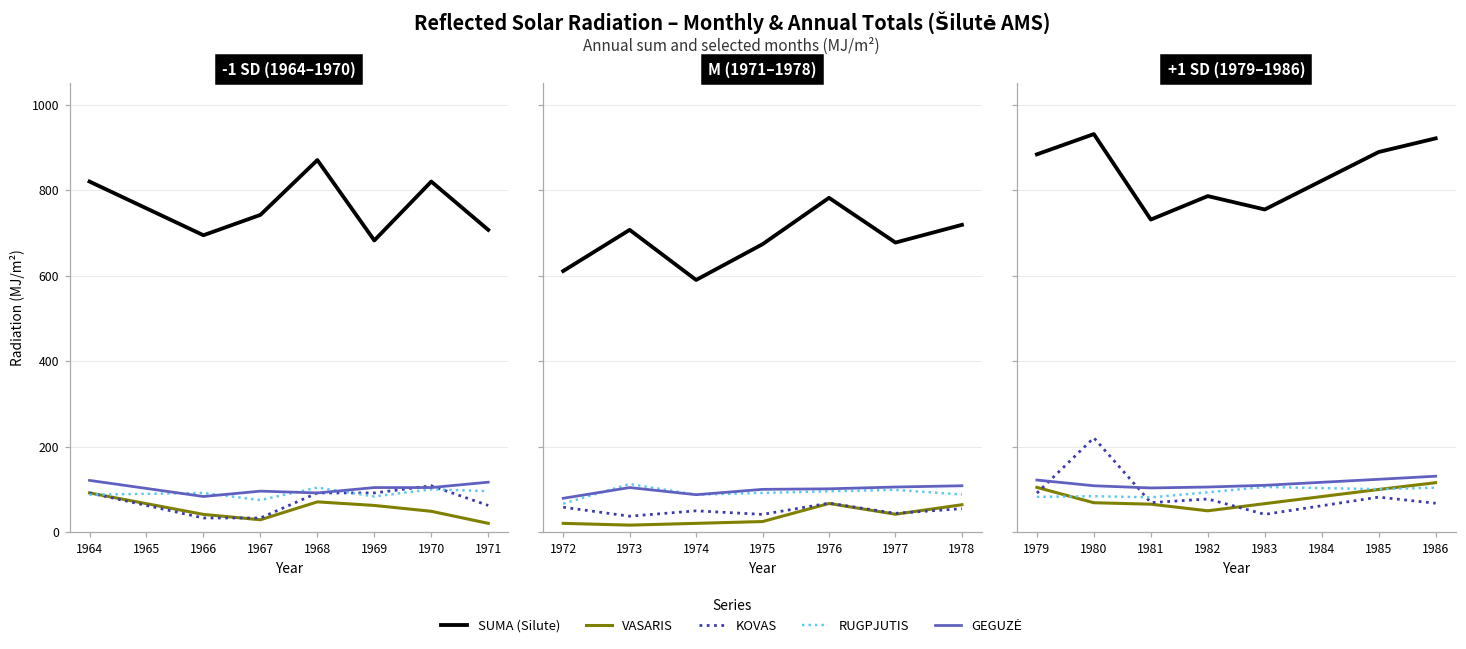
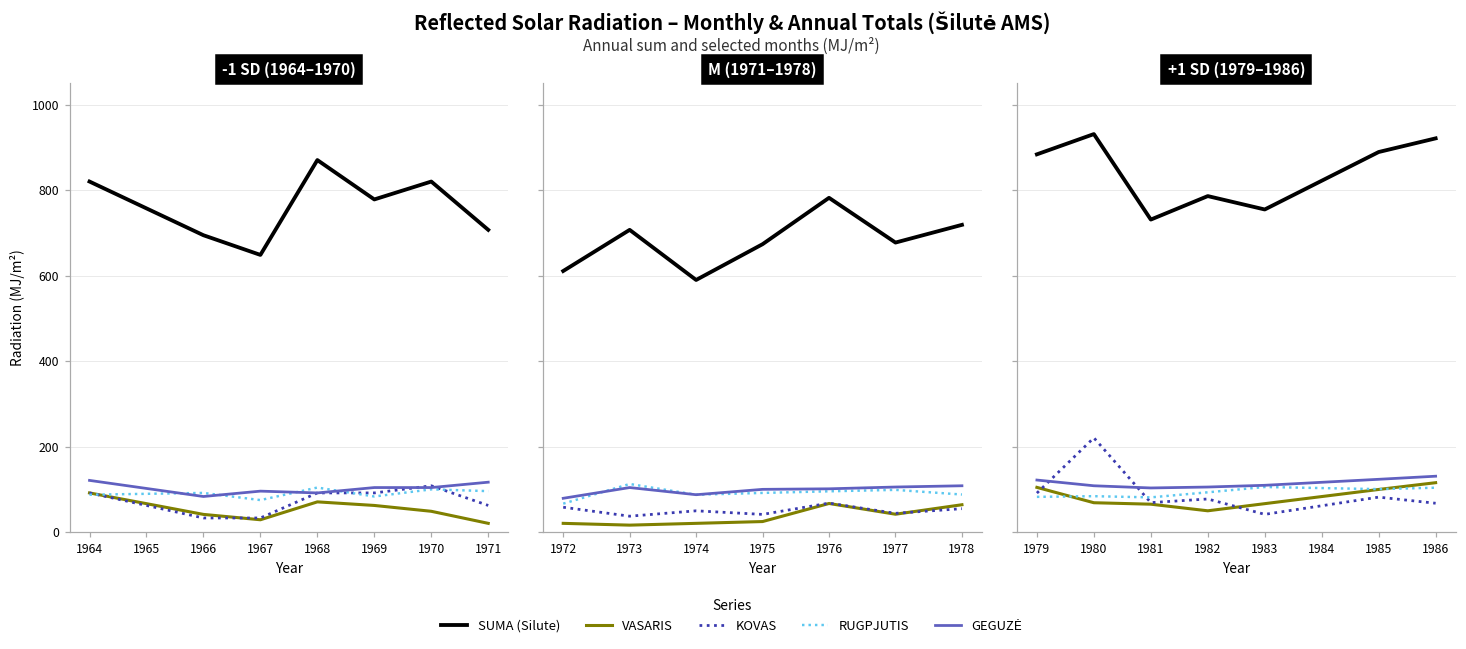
-1 SD (1964–1970), SUMA (Silute), 1967: 740 -> 650
-1 SD (1964–1970), SUMA (Silute), 1969: 680 -> 780
